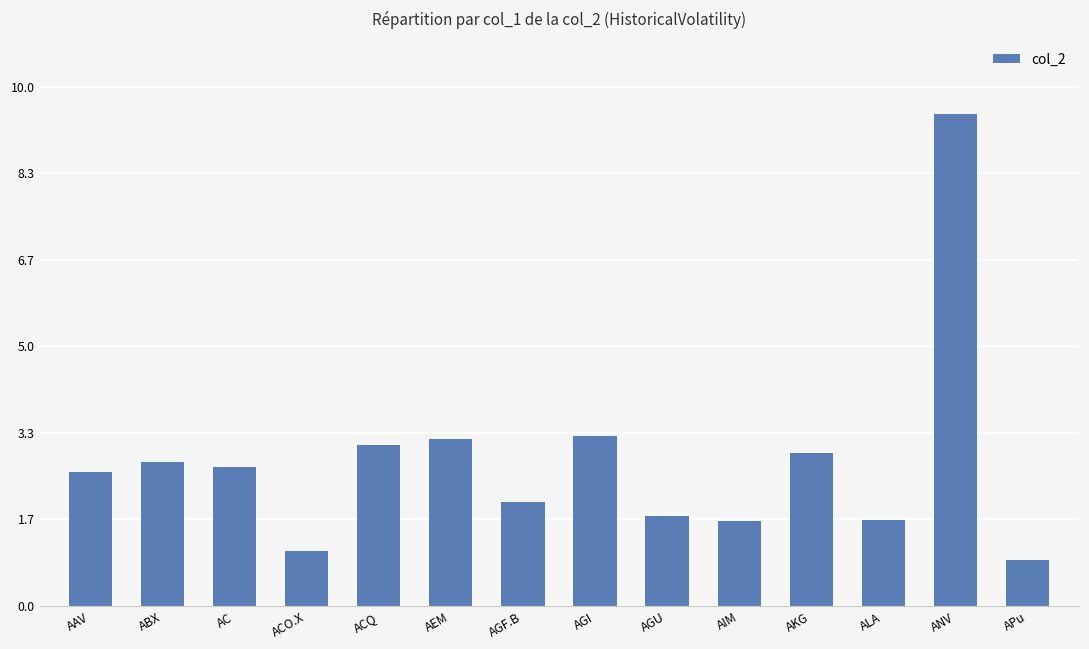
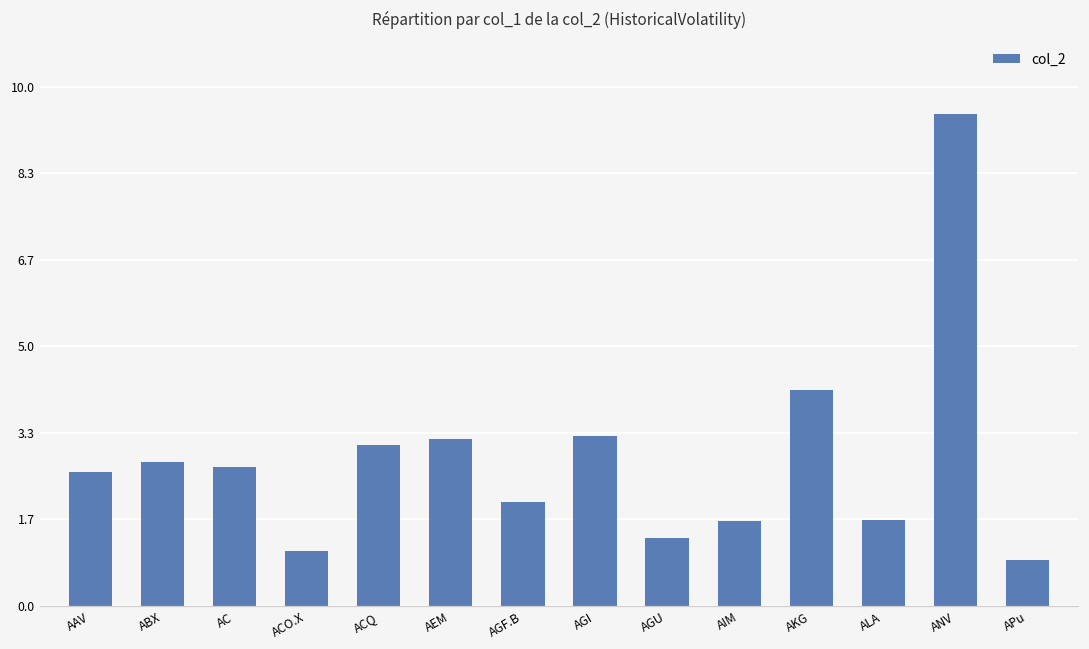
AGU: 1.7 -> 1.3
AKG: 2.9 -> 4.2
